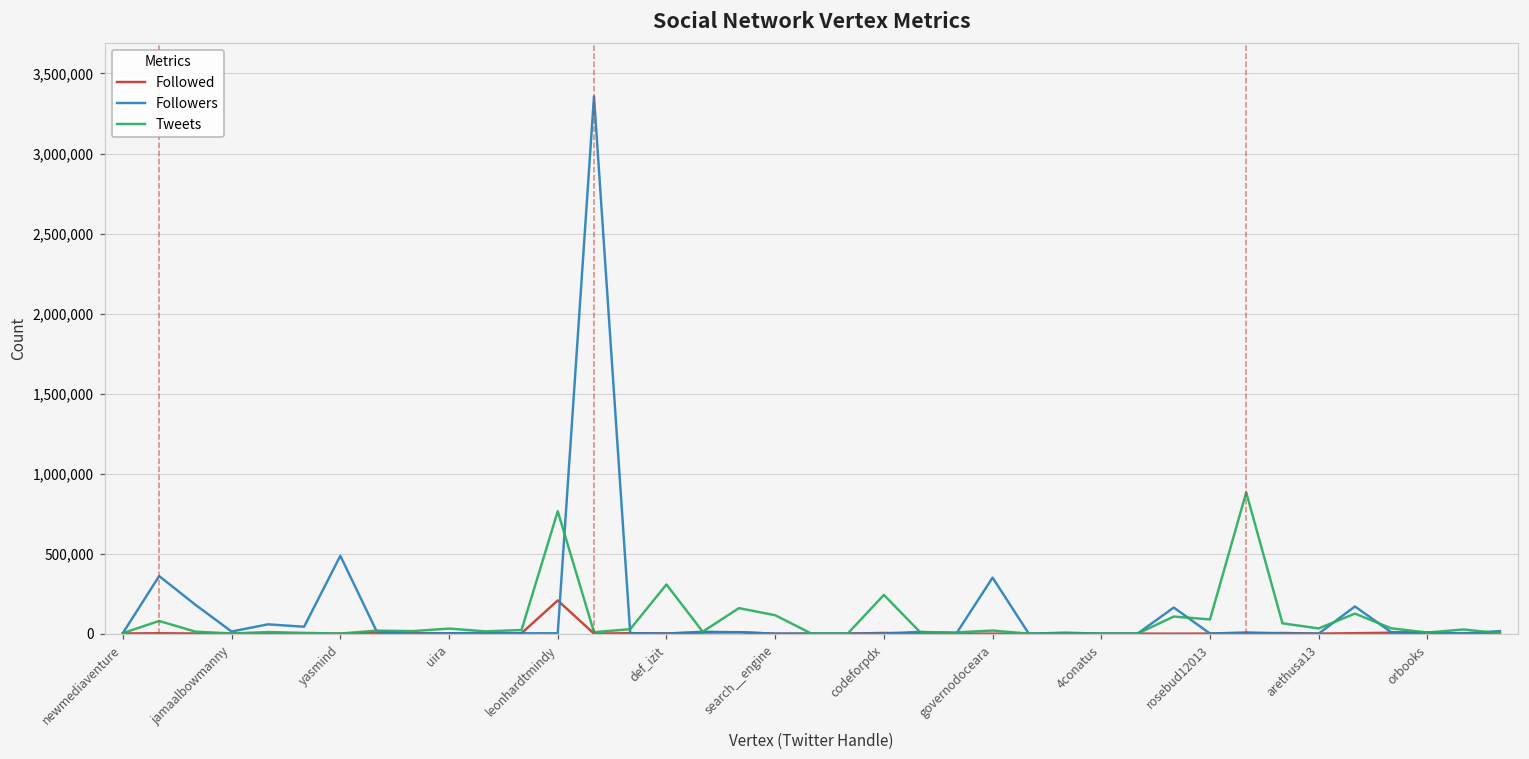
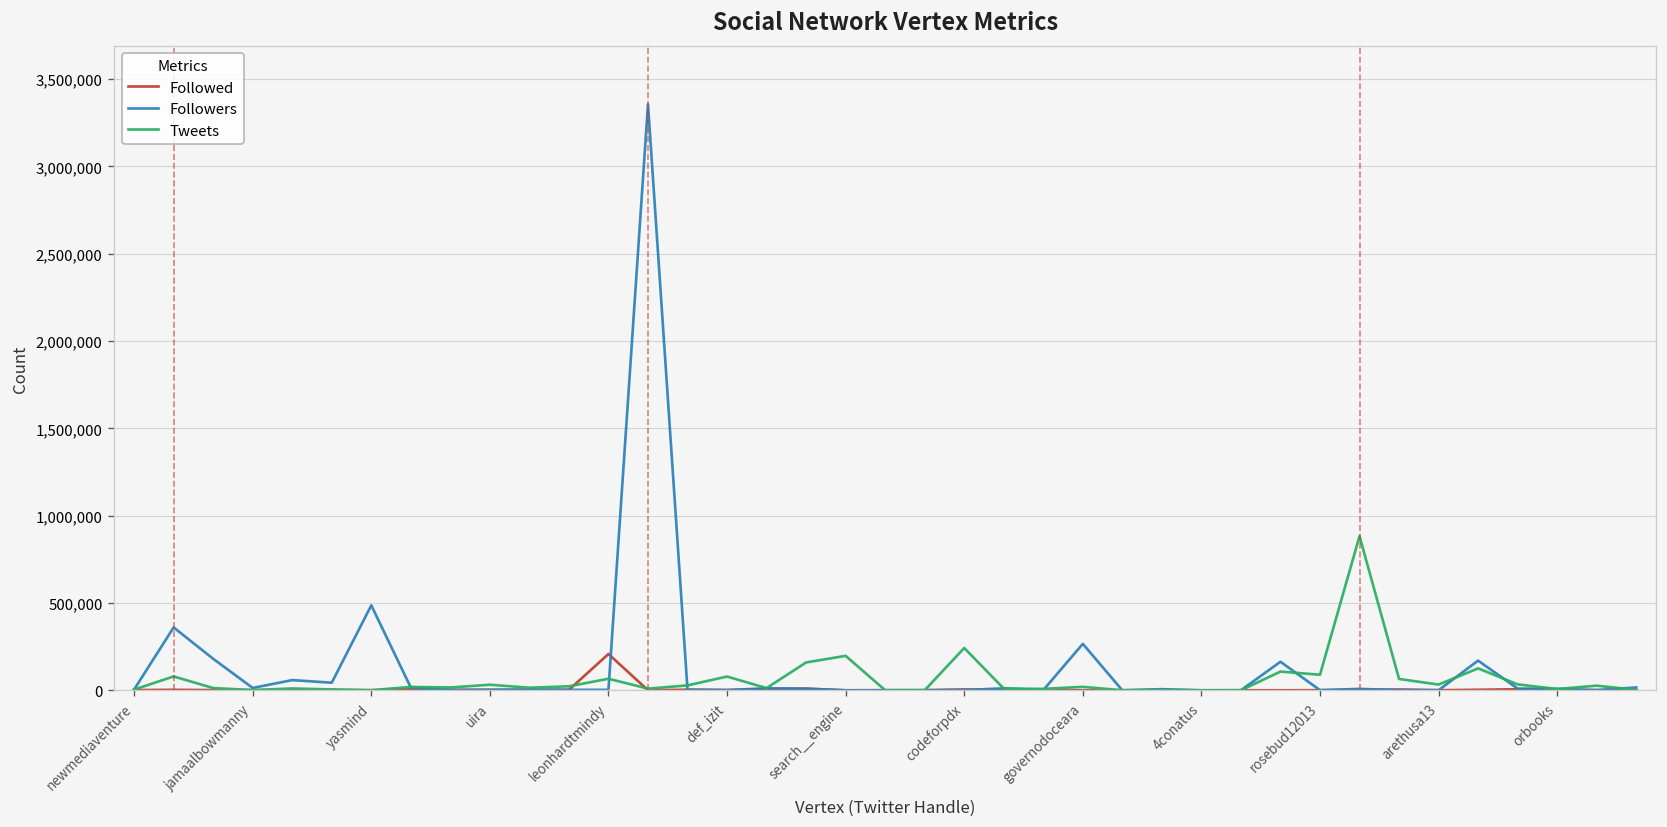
Tweets, leonhardtmindy: 760,000 -> 70,000
Tweets, def_izit: 310,000 -> 80,000
Tweets, search__engine: 120,000 -> 200,000
Followers, governodoceara: 350,000 -> 270,000
